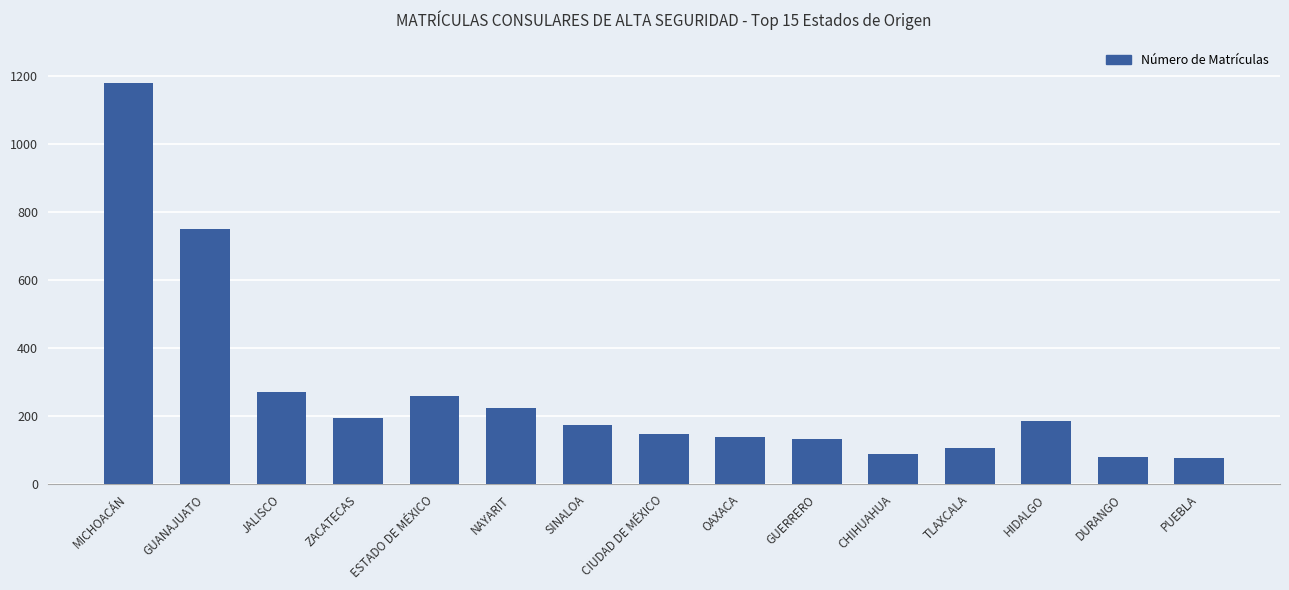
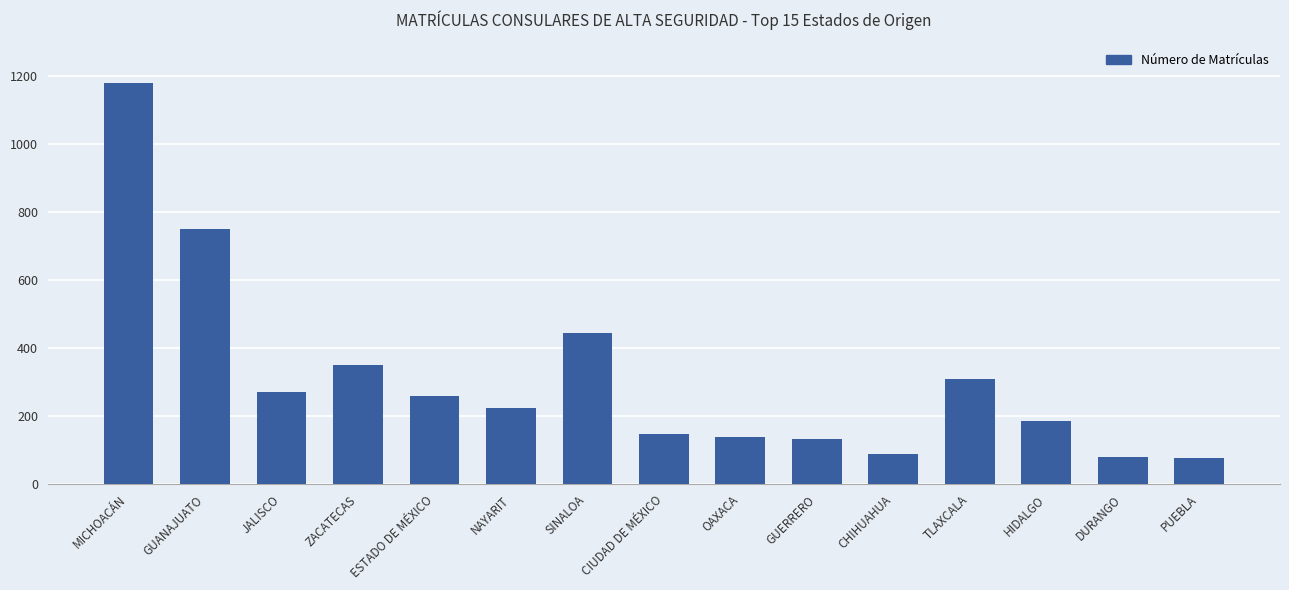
ZACATECAS: 200 -> 350
SINALOA: 170 -> 450
TLAXCALA: 110 -> 310
